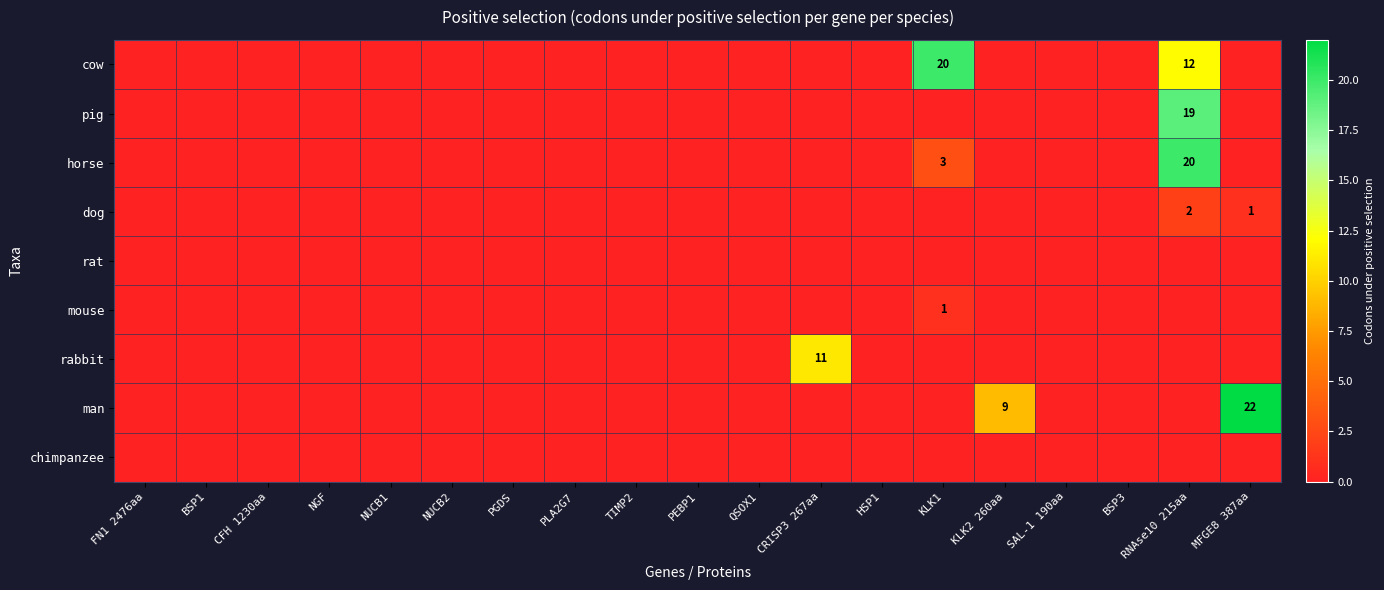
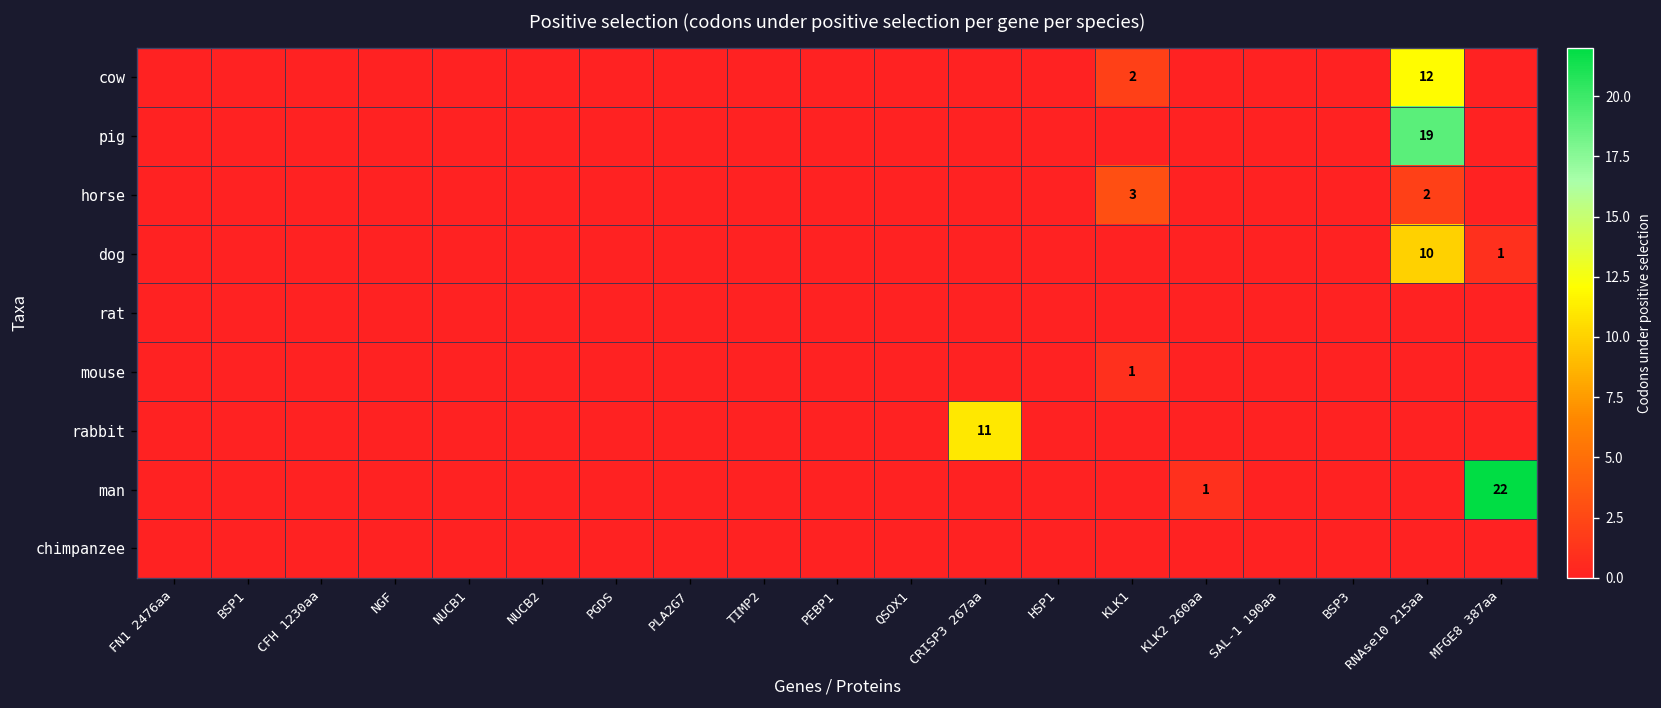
cow, KLK1: 20 -> 2
horse, RNAse10 215aa: 20 -> 2
dog, RNAse10 215aa: 2 -> 10
man, KLK2 260aa: 9 -> 1
